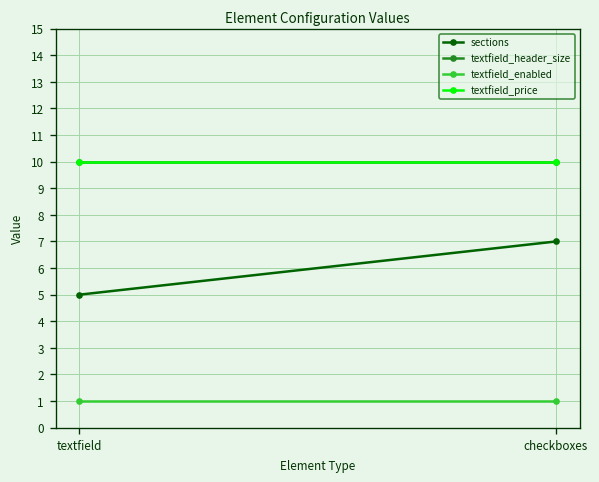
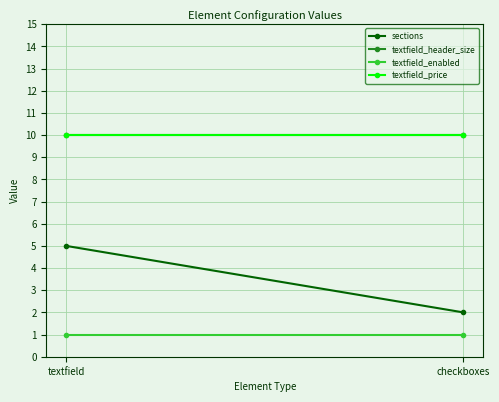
sections, checkboxes: 7 -> 2
